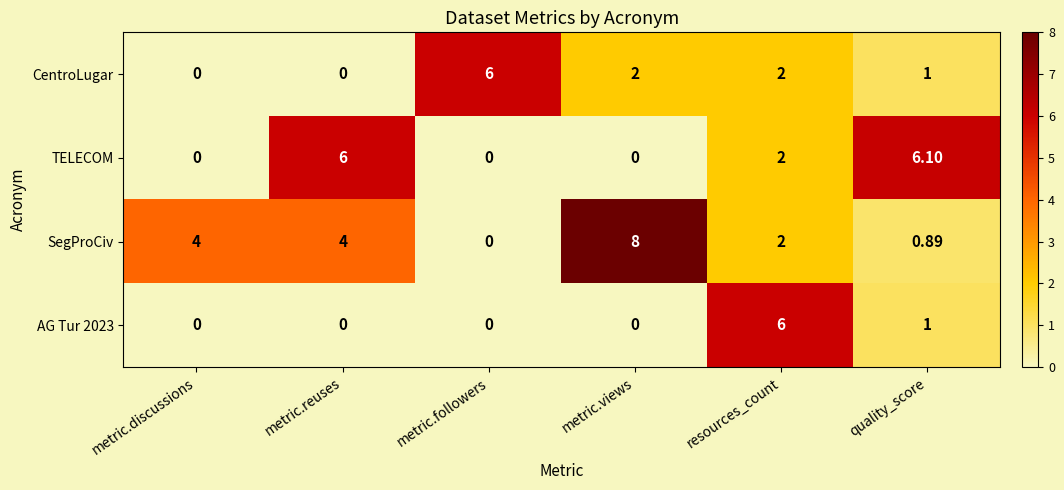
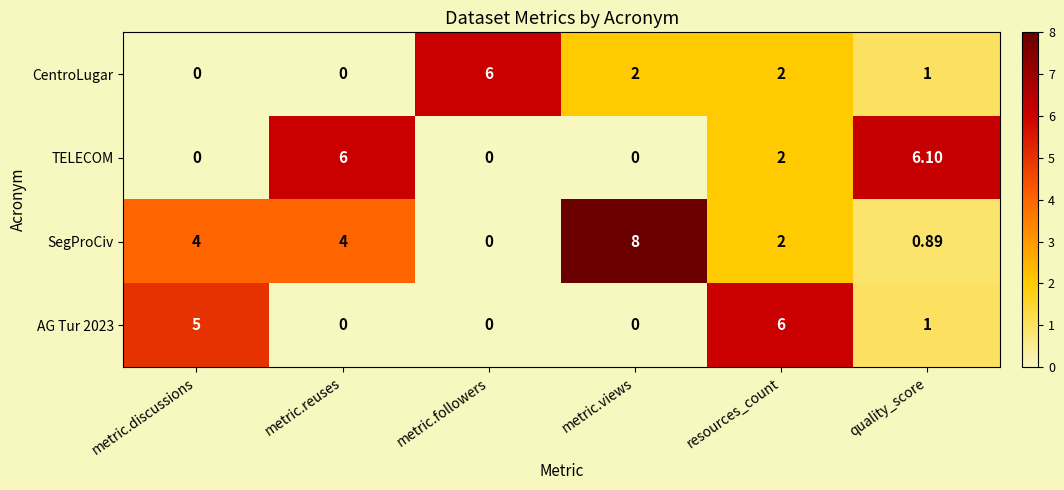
AG Tur 2023, metric.discussions: 0 -> 5
